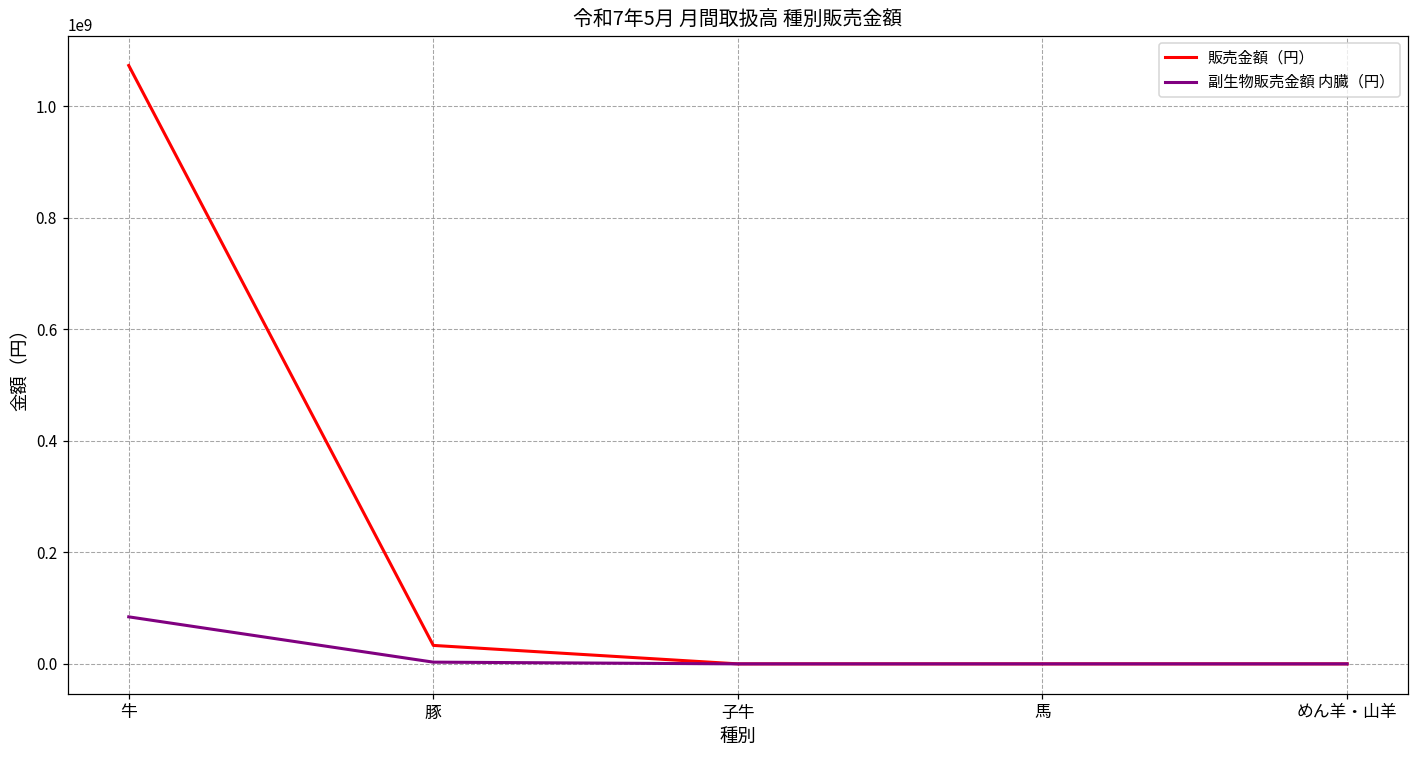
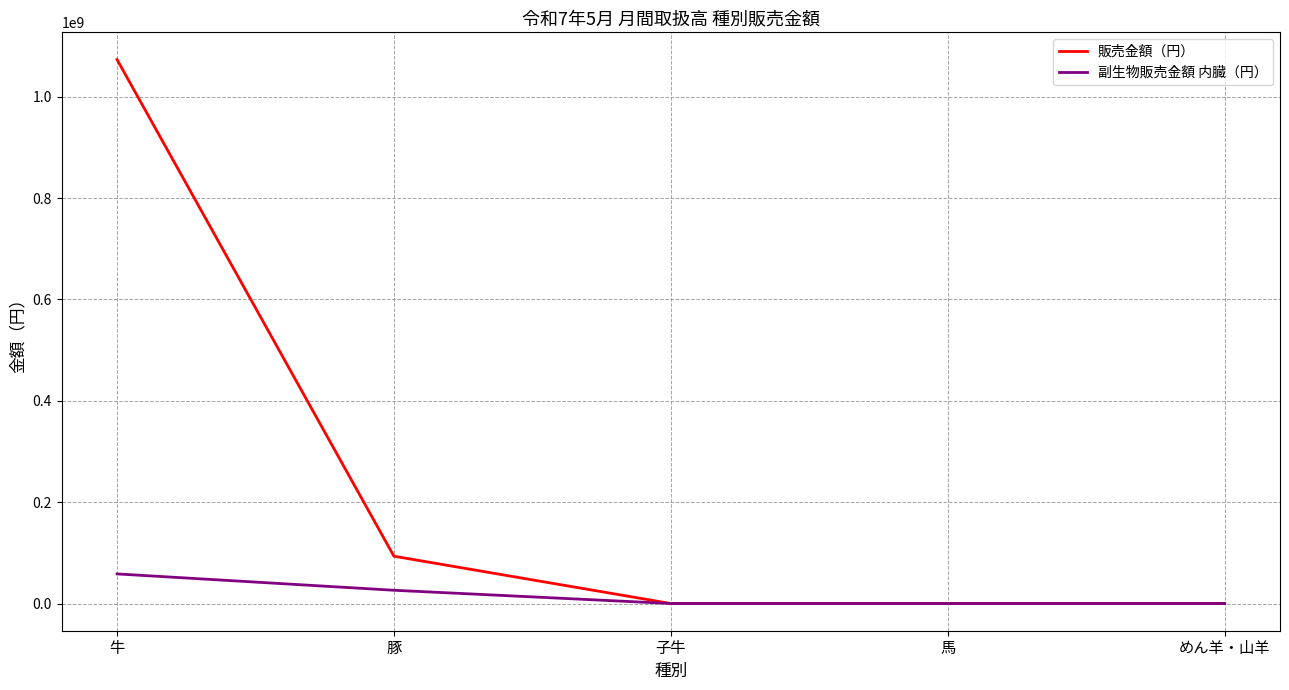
副生物販売金額 内臓（円）, 牛: 80000000 -> 60000000
販売金額（円）, 豚: 30000000 -> 90000000
副生物販売金額 内臓（円）, 豚: 0 -> 30000000
